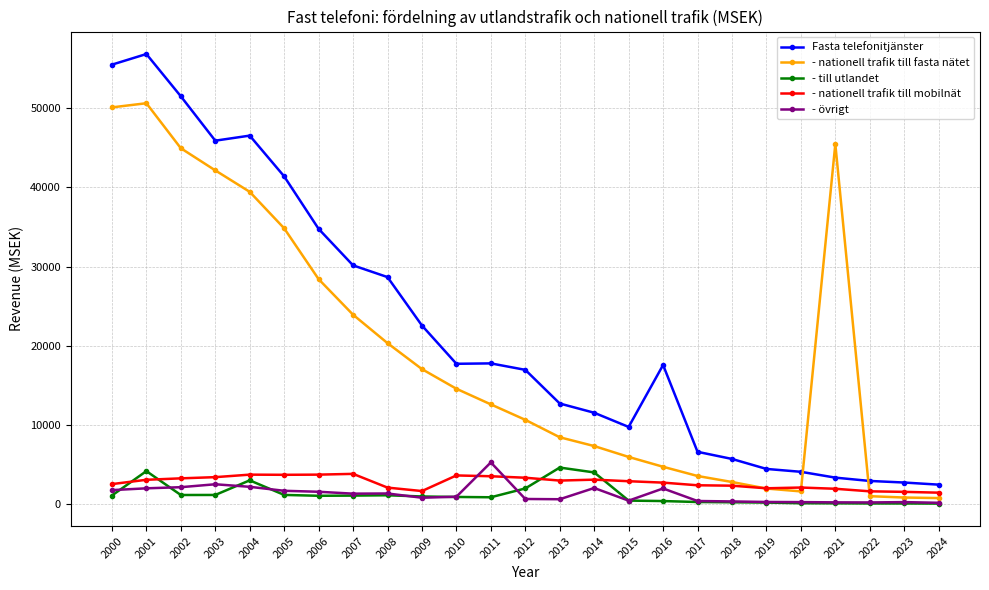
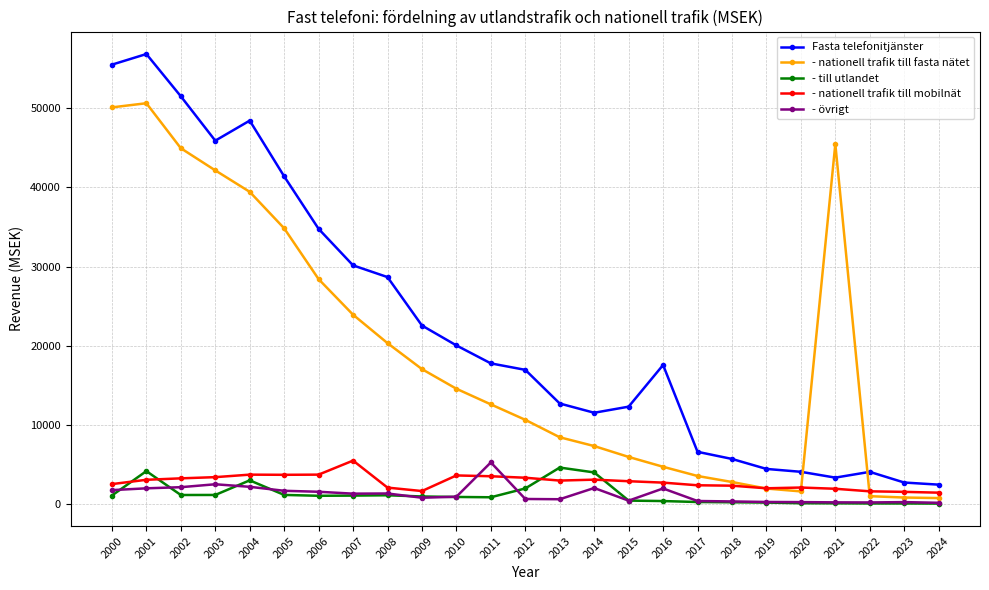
Fasta telefonitjänster, 2004: 47000 -> 48000
- nationell trafik till mobilnät, 2007: 4000 -> 6000
Fasta telefonitjänster, 2010: 18000 -> 20000
Fasta telefonitjänster, 2015: 10000 -> 12000
Fasta telefonitjänster, 2022: 3000 -> 4000
